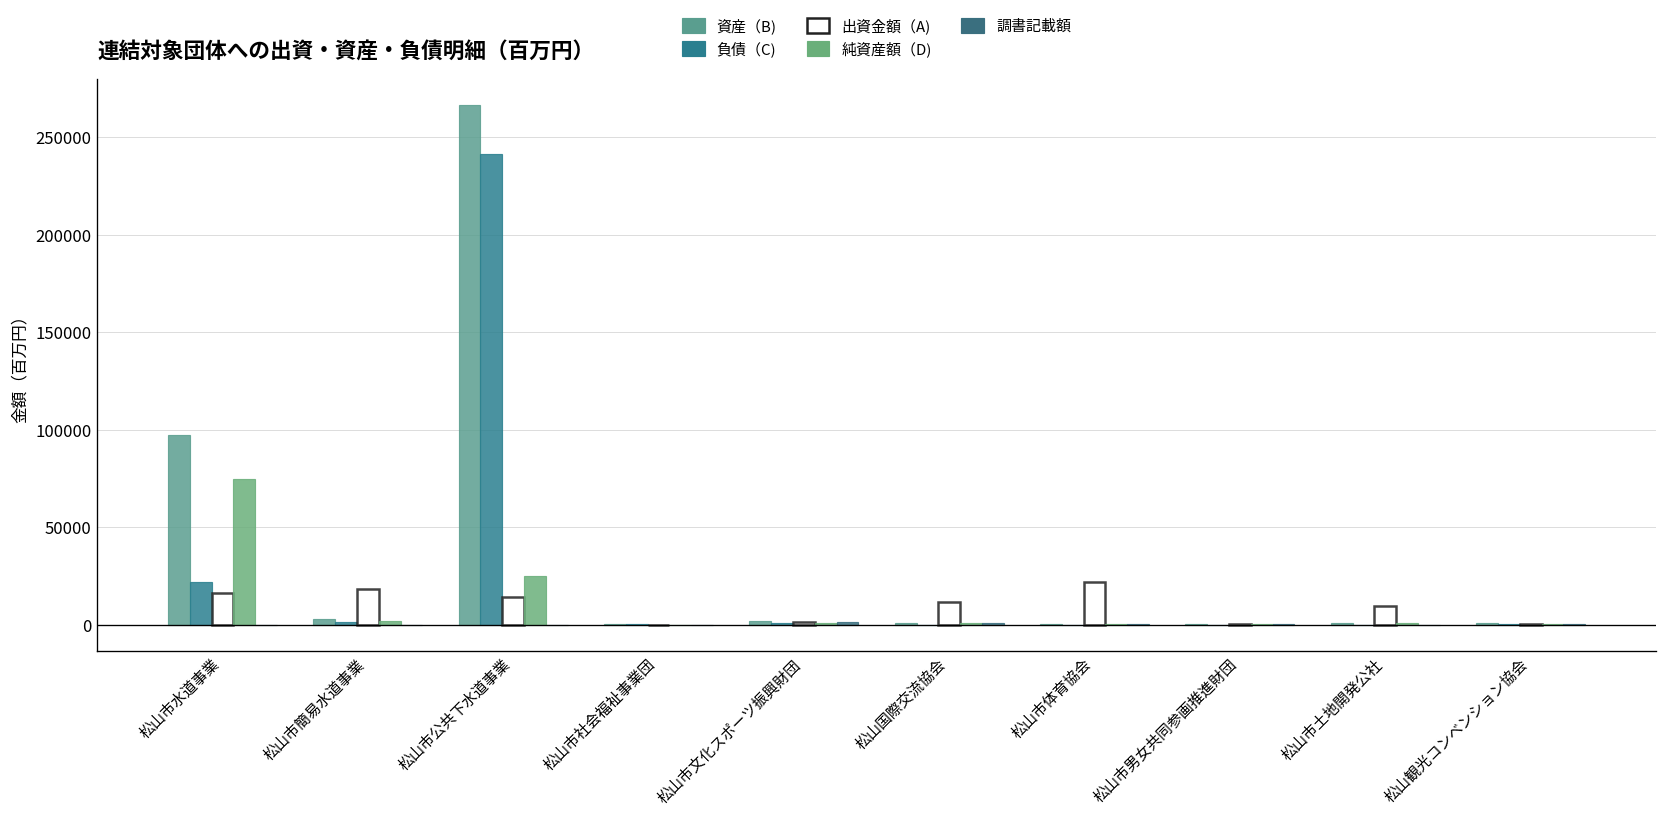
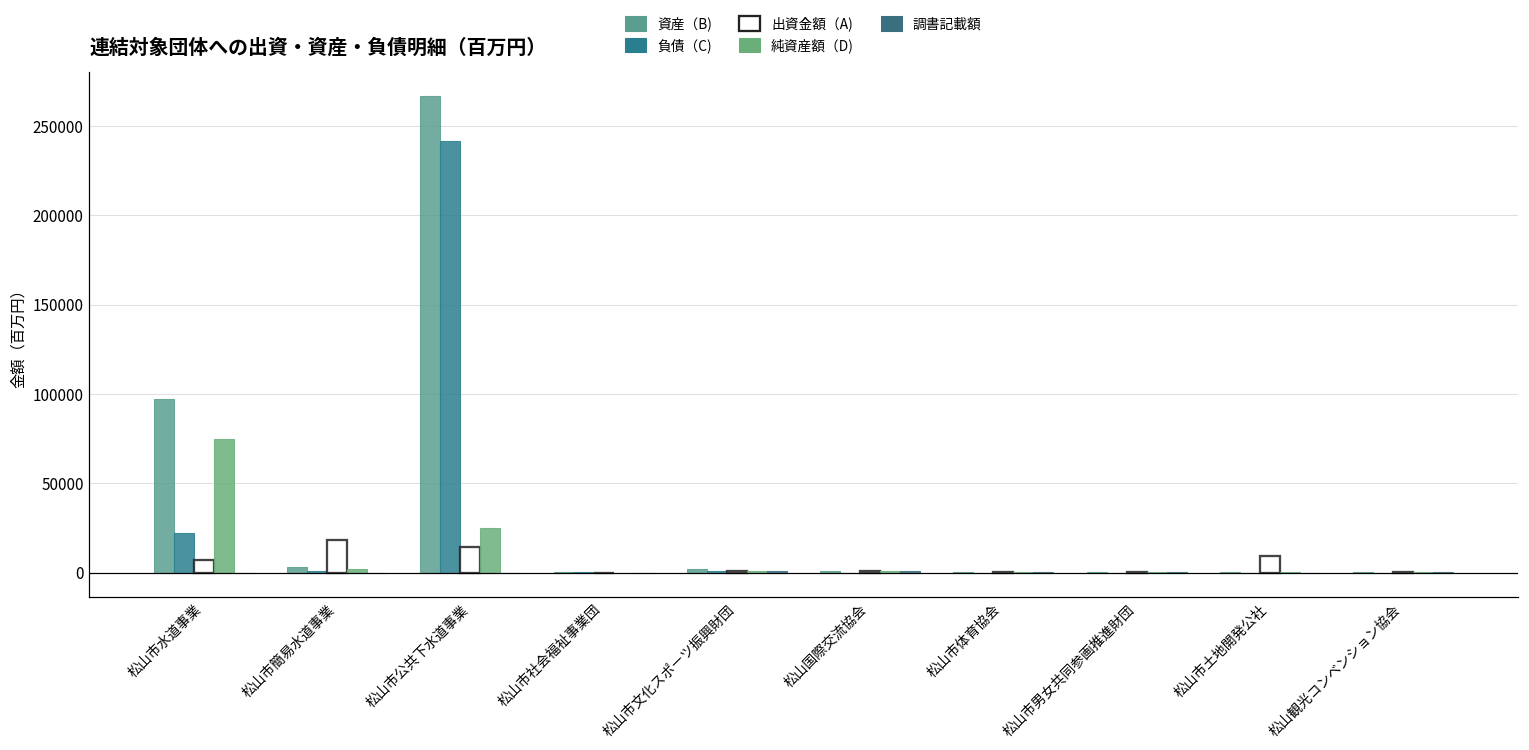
出資金額（A), 松山市水道事業: 16000 -> 7000
出資金額（A), 松山国際交流協会: 12000 -> 1000
出資金額（A), 松山市体育協会: 22000 -> 1000
